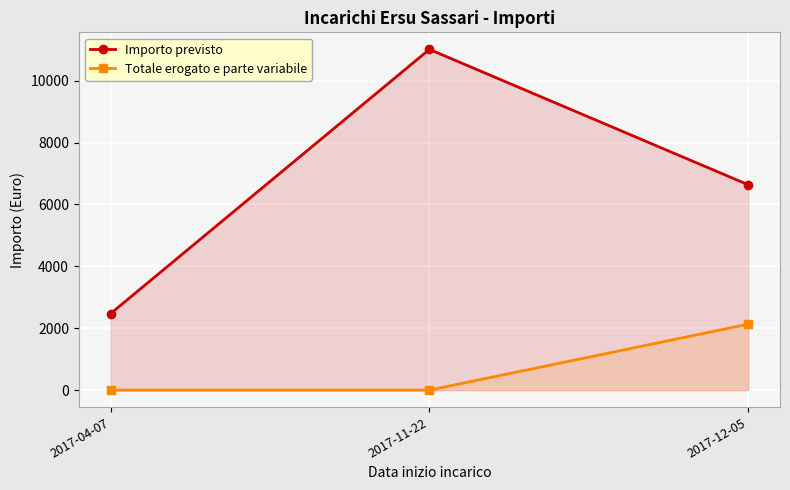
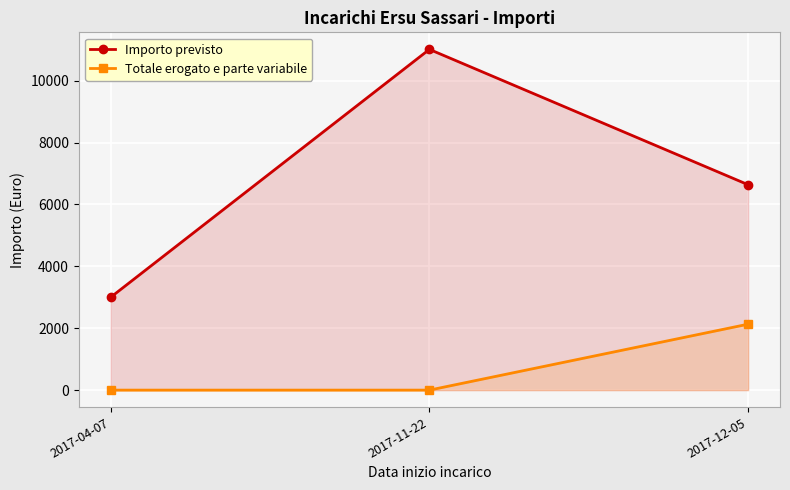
Importo previsto, 2017-04-07: 2500 -> 3000
